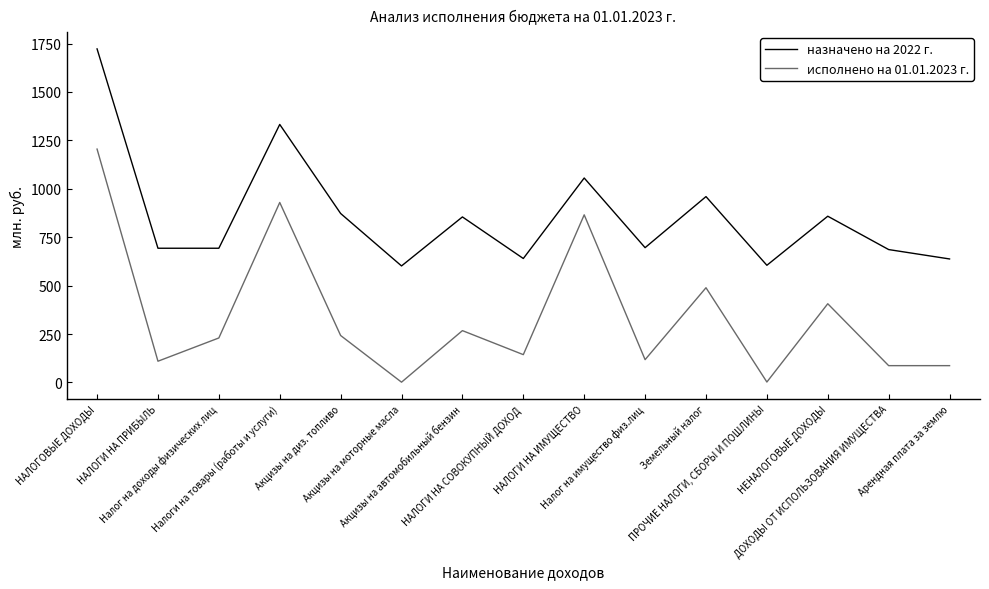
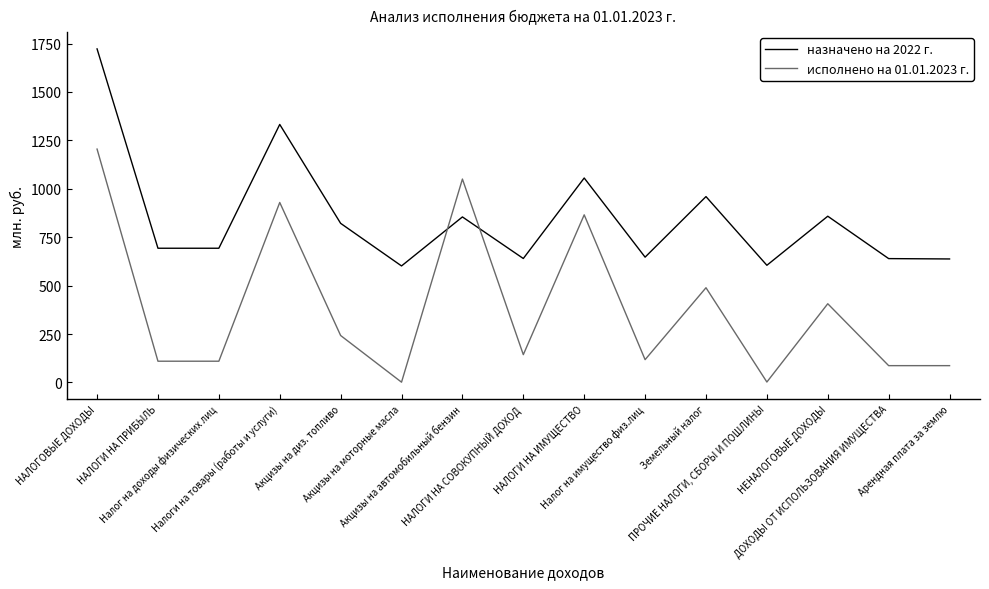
исполнено на 01.01.2023 г., Налог на доходы физических лиц: 230 -> 110
назначено на 2022 г., Акцизы на диз. топливо: 870 -> 820
исполнено на 01.01.2023 г., Акцизы на автомобильный бензин: 270 -> 1050
назначено на 2022 г., Налог на имущество физ.лиц: 700 -> 650
назначено на 2022 г., ДОХОДЫ ОТ ИСПОЛЬЗОВАНИЯ ИМУЩЕСТВА: 690 -> 640
